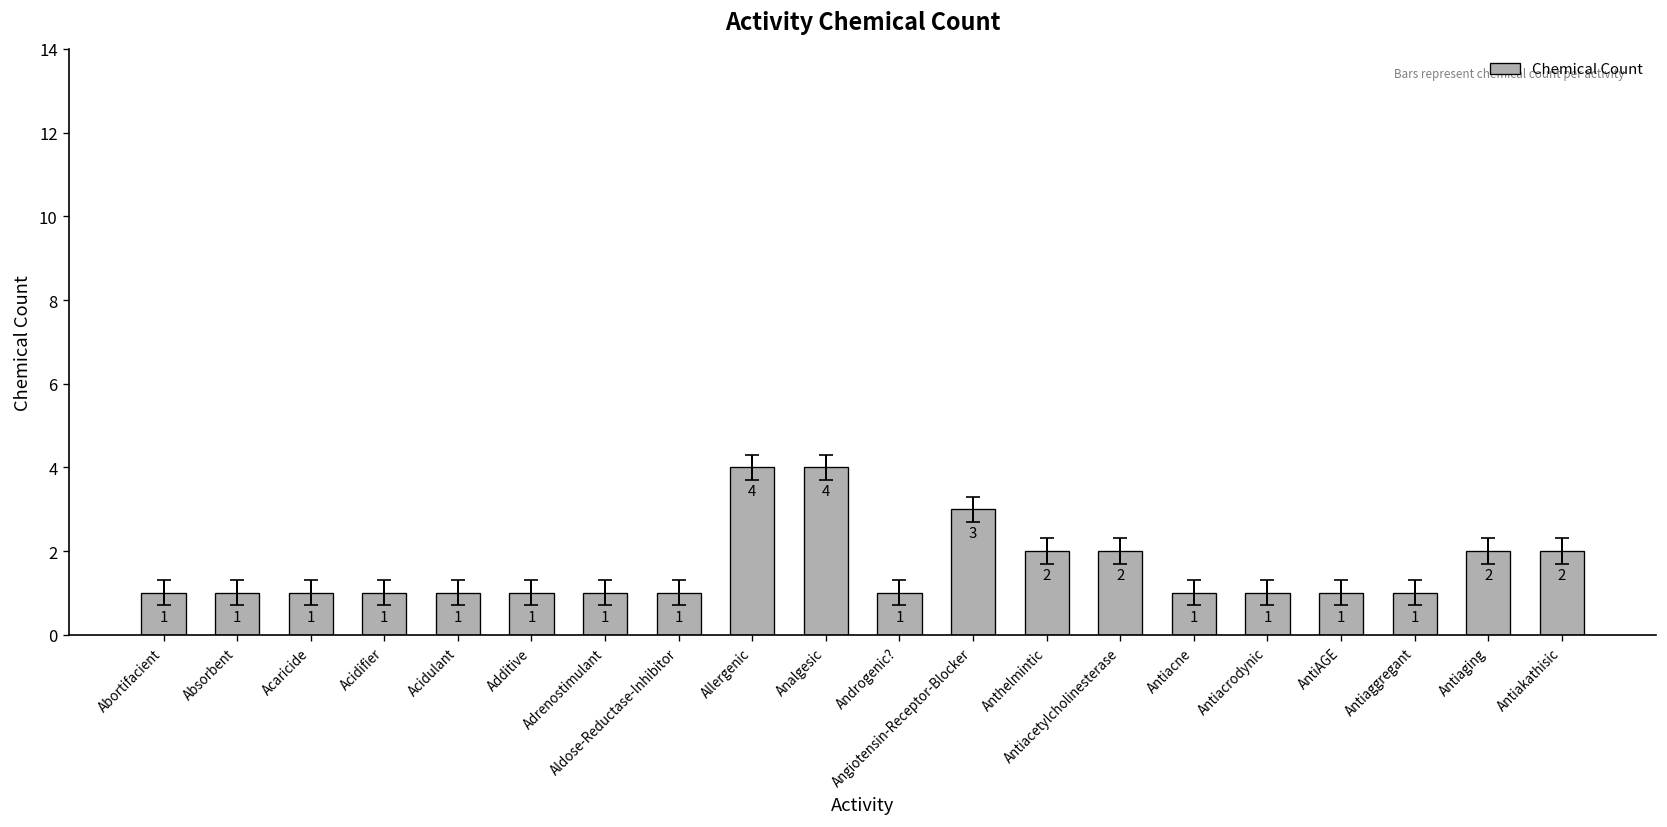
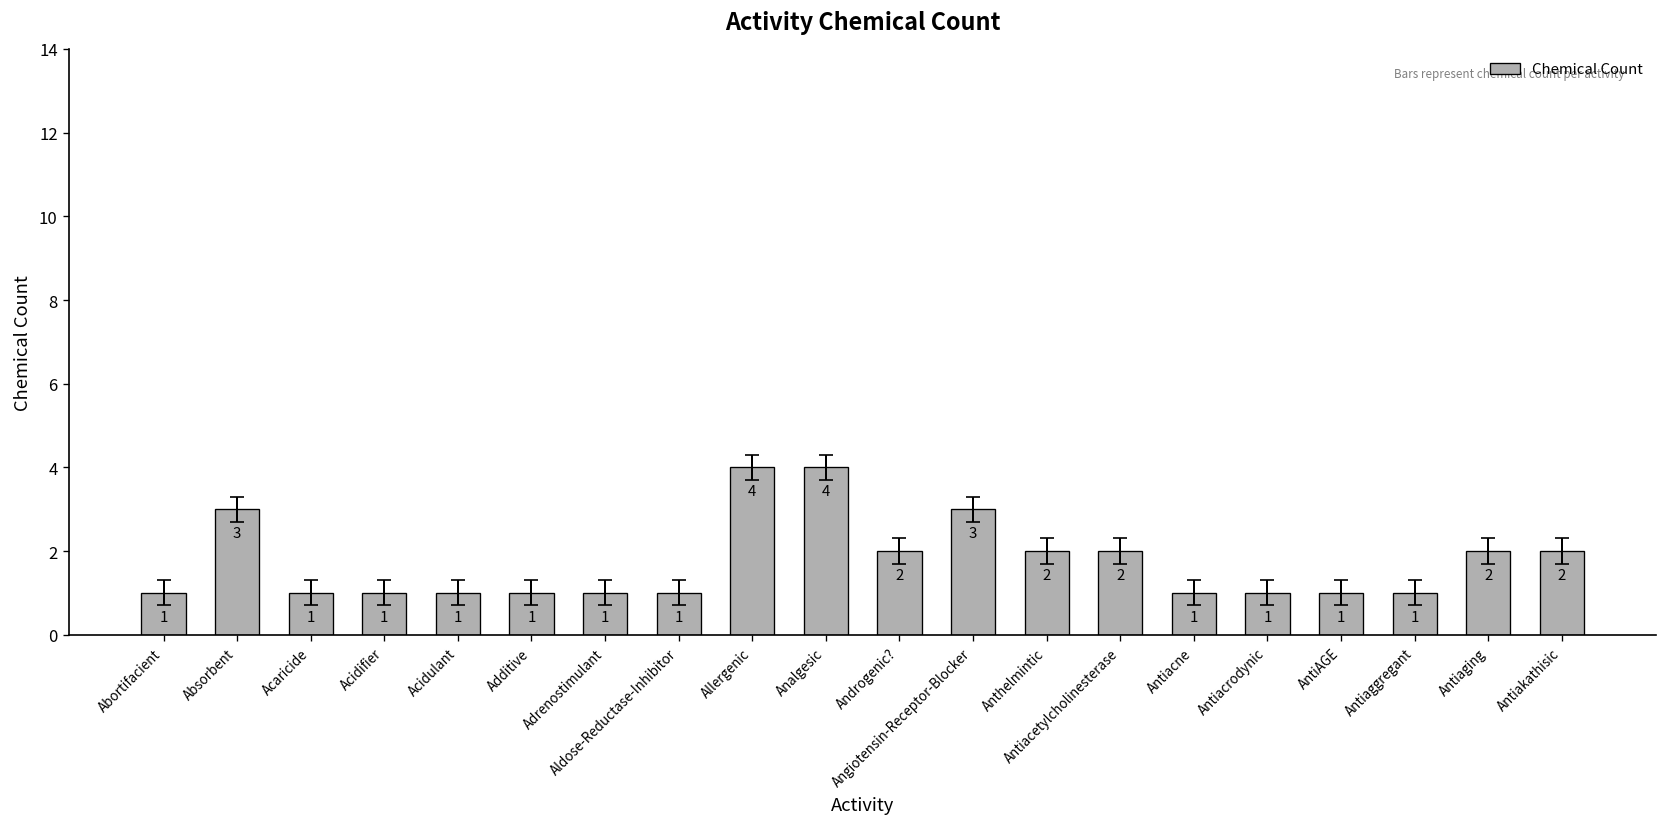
Chemical Count, Absorbent: 1 -> 3
Chemical Count, Androgenic?: 1 -> 2
